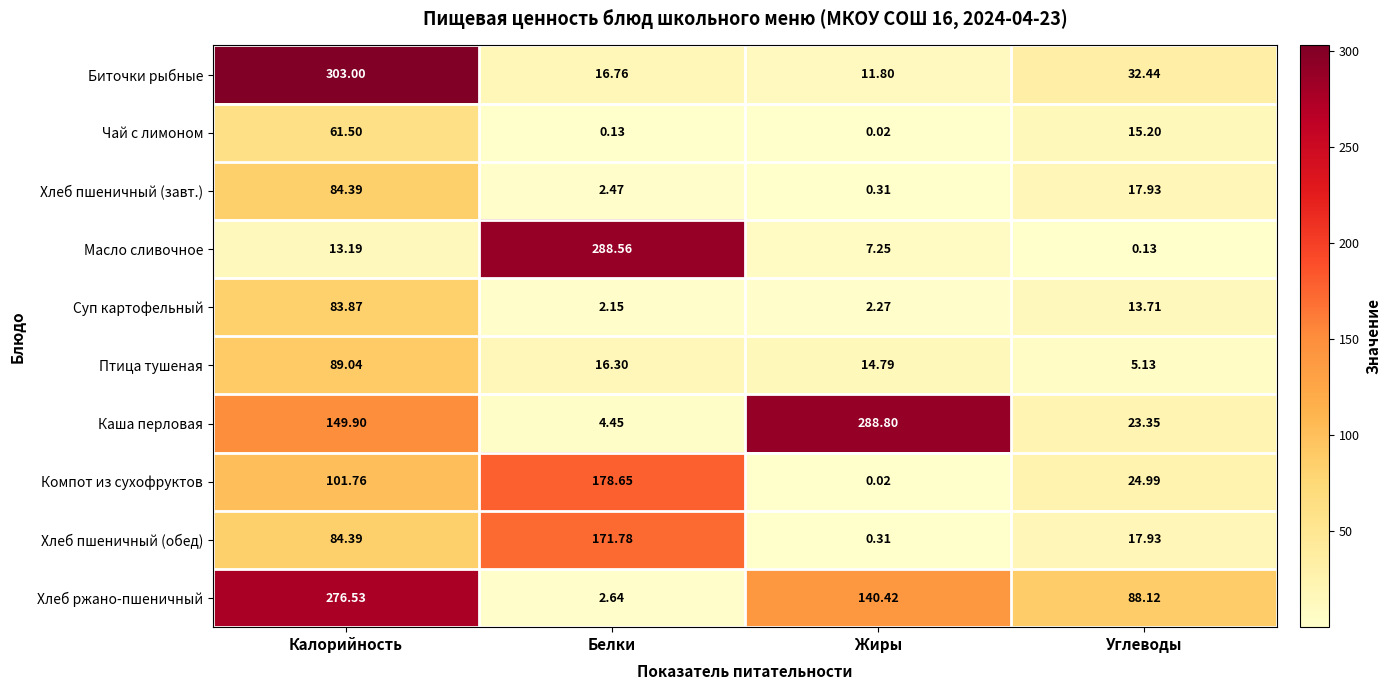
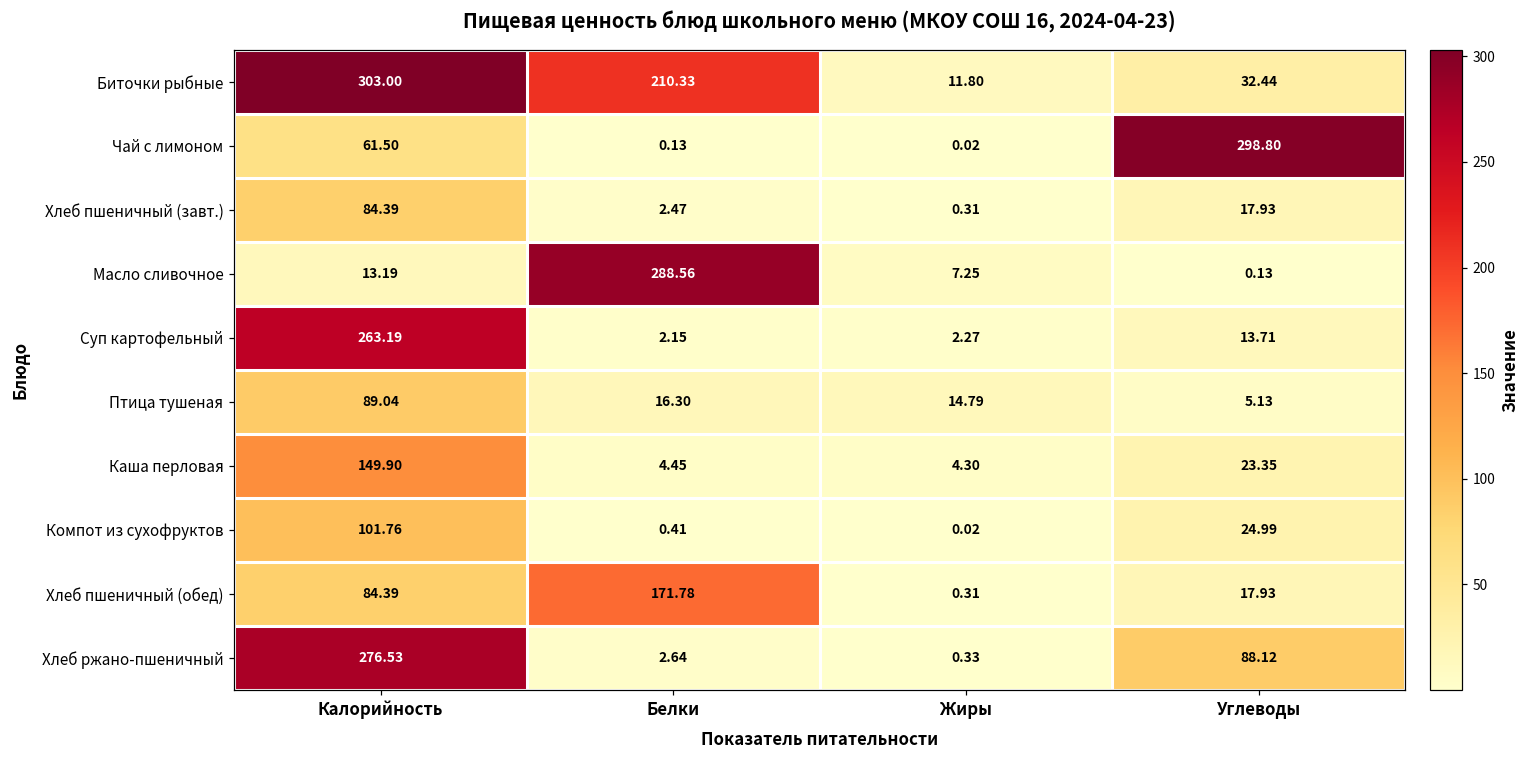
Биточки рыбные, Белки: 16.76 -> 210.33
Чай с лимоном, Углеводы: 15.20 -> 298.80
Суп картофельный, Калорийность: 83.87 -> 263.19
Каша перловая, Жиры: 288.80 -> 4.30
Компот из сухофруктов, Белки: 178.65 -> 0.41
Хлеб ржано-пшеничный, Жиры: 140.42 -> 0.33
